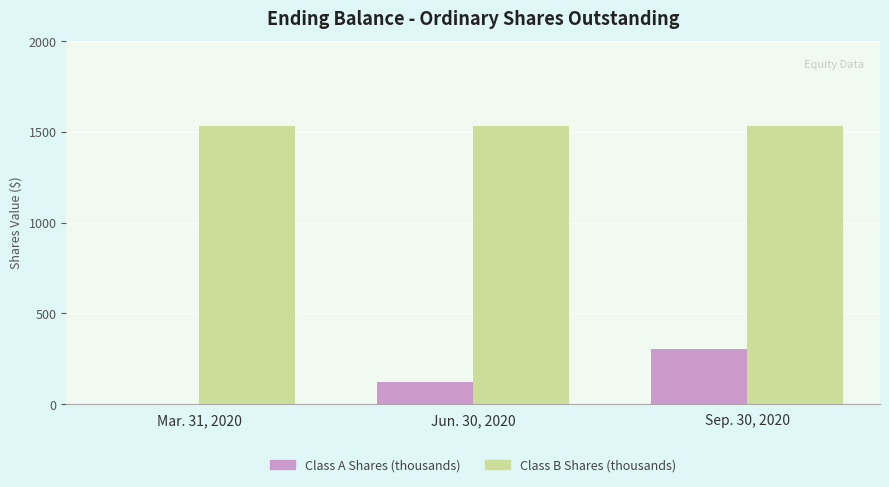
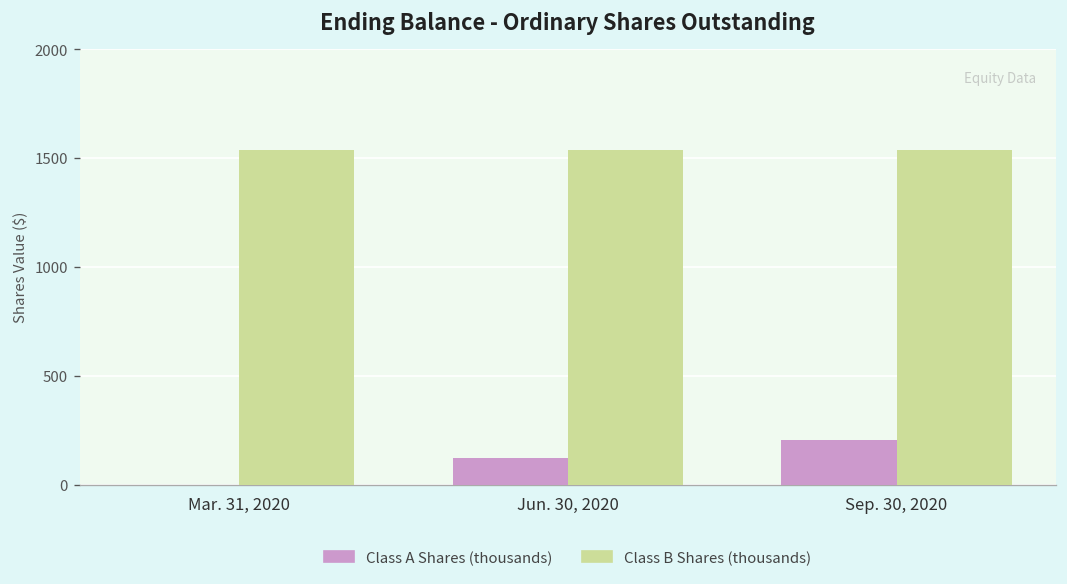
Class A Shares (thousands), Sep. 30, 2020: 300 -> 210
